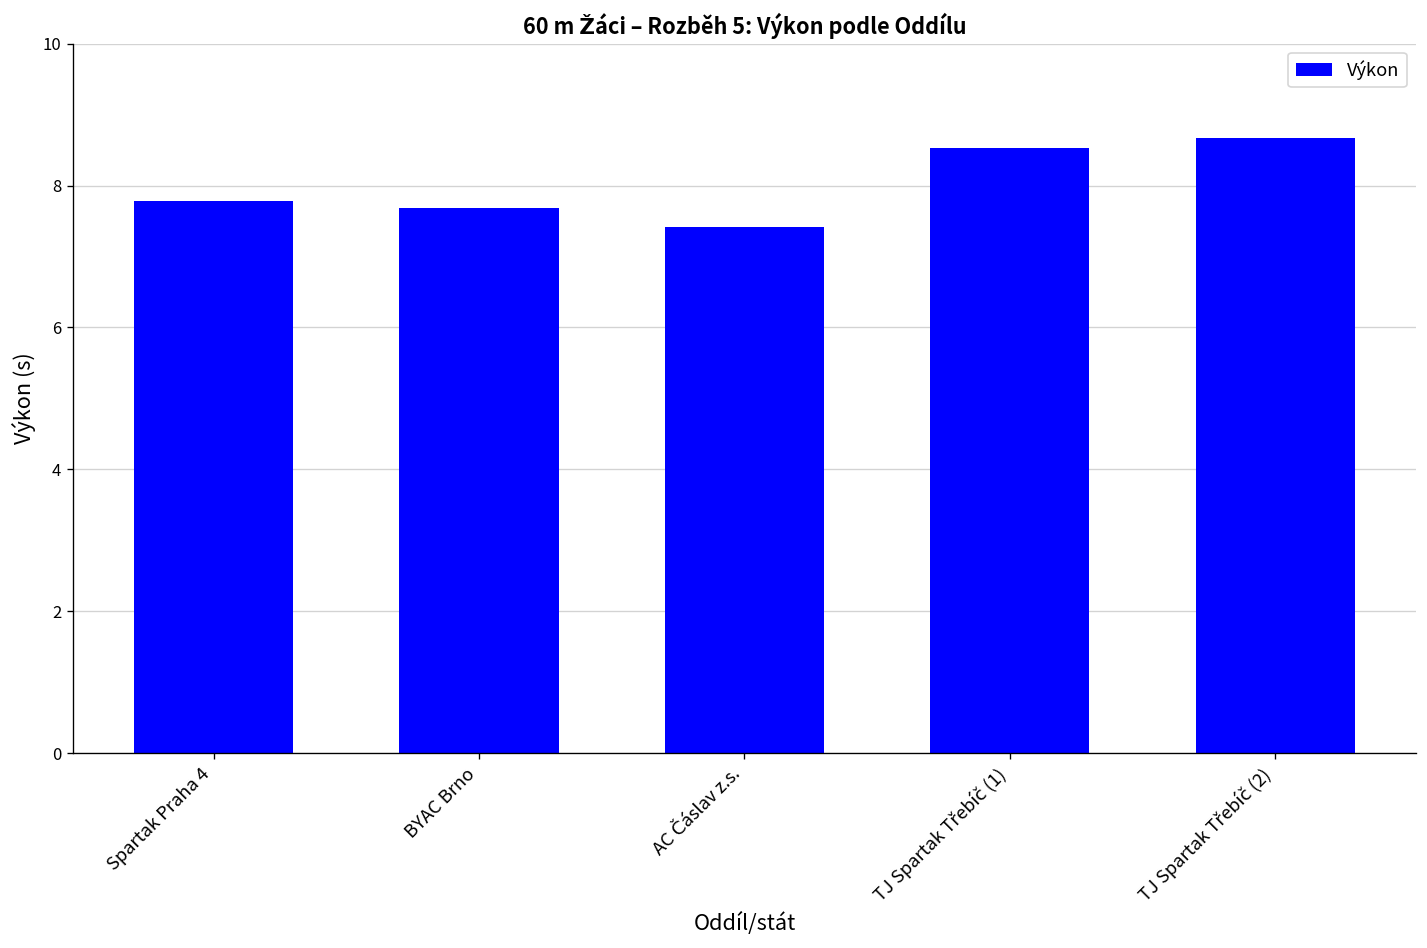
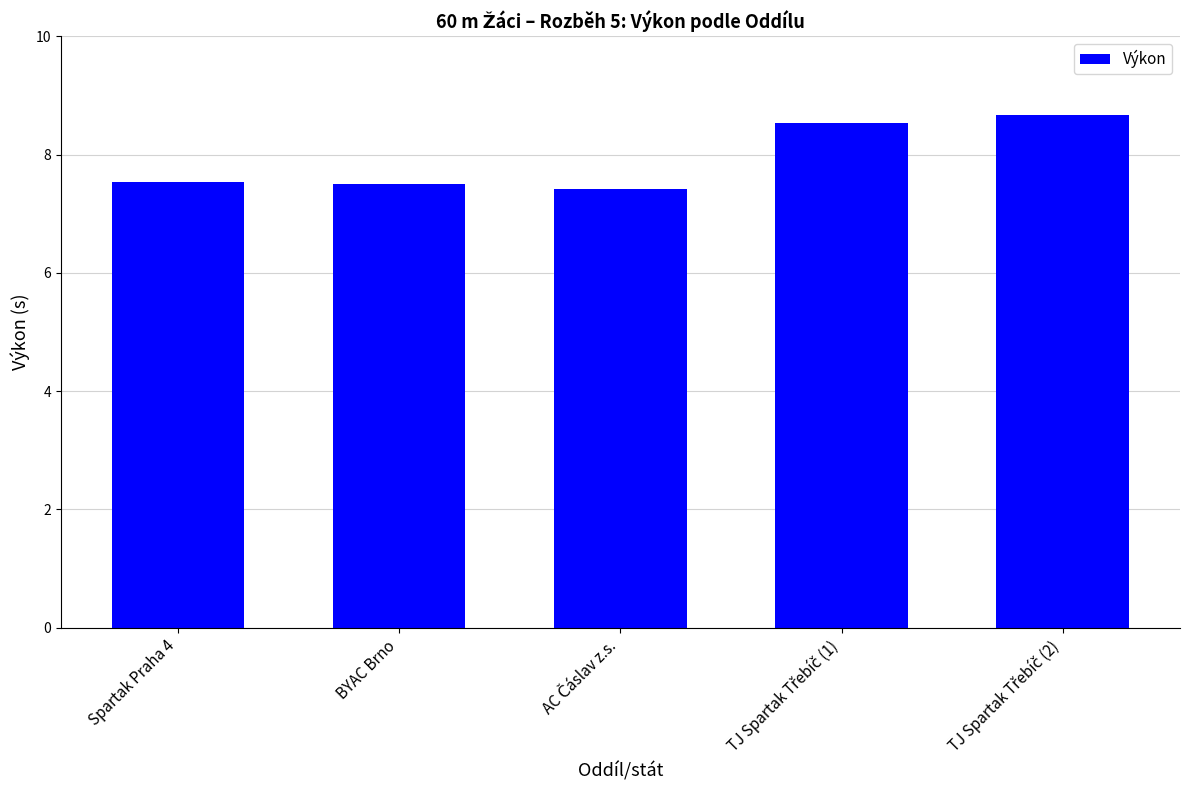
Spartak Praha 4: 7.8 -> 7.5
BYAC Brno: 7.7 -> 7.5
